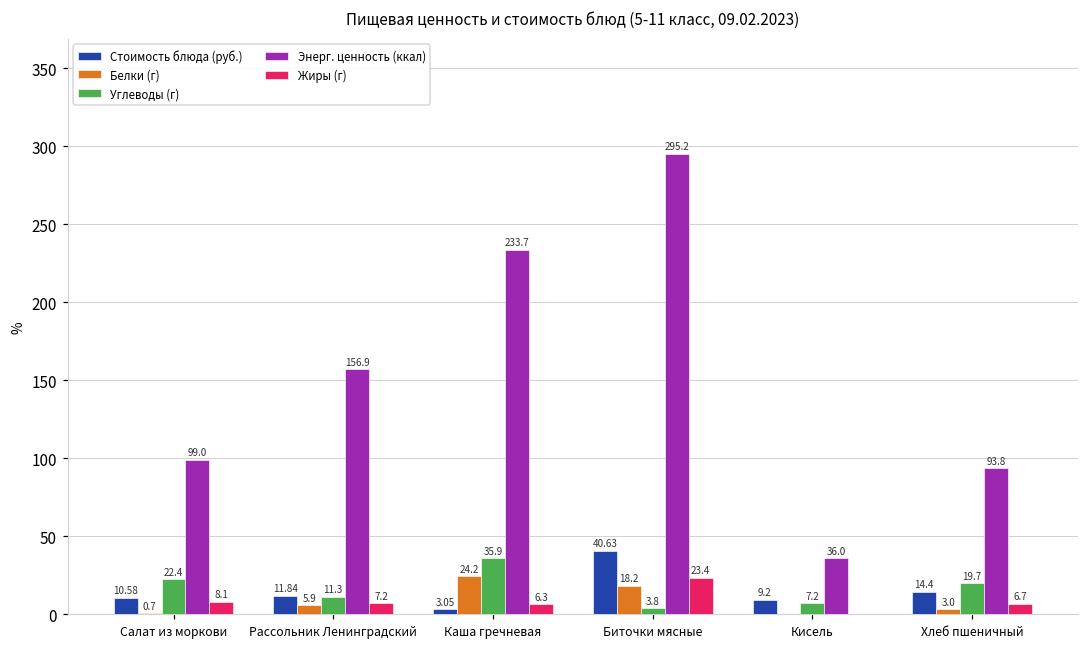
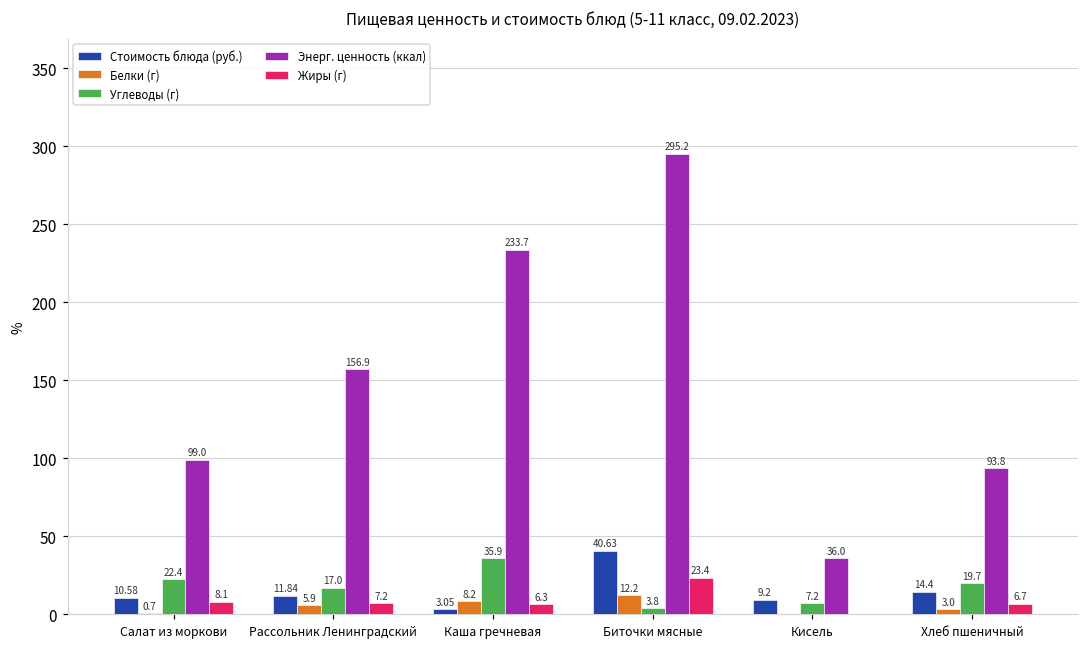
Углеводы (г), Рассольник Ленинградский: 11.3 -> 17.0
Белки (г), Каша гречневая: 24.2 -> 8.2
Белки (г), Биточки мясные: 18.2 -> 12.2
